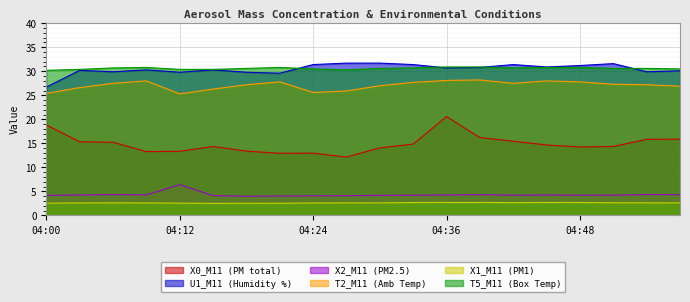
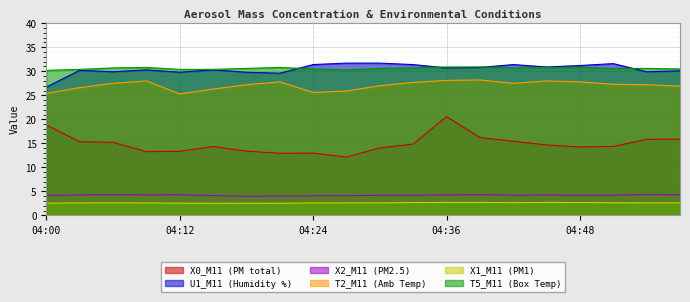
X2_M11 (PM2.5), 04:12: 6 -> 4
